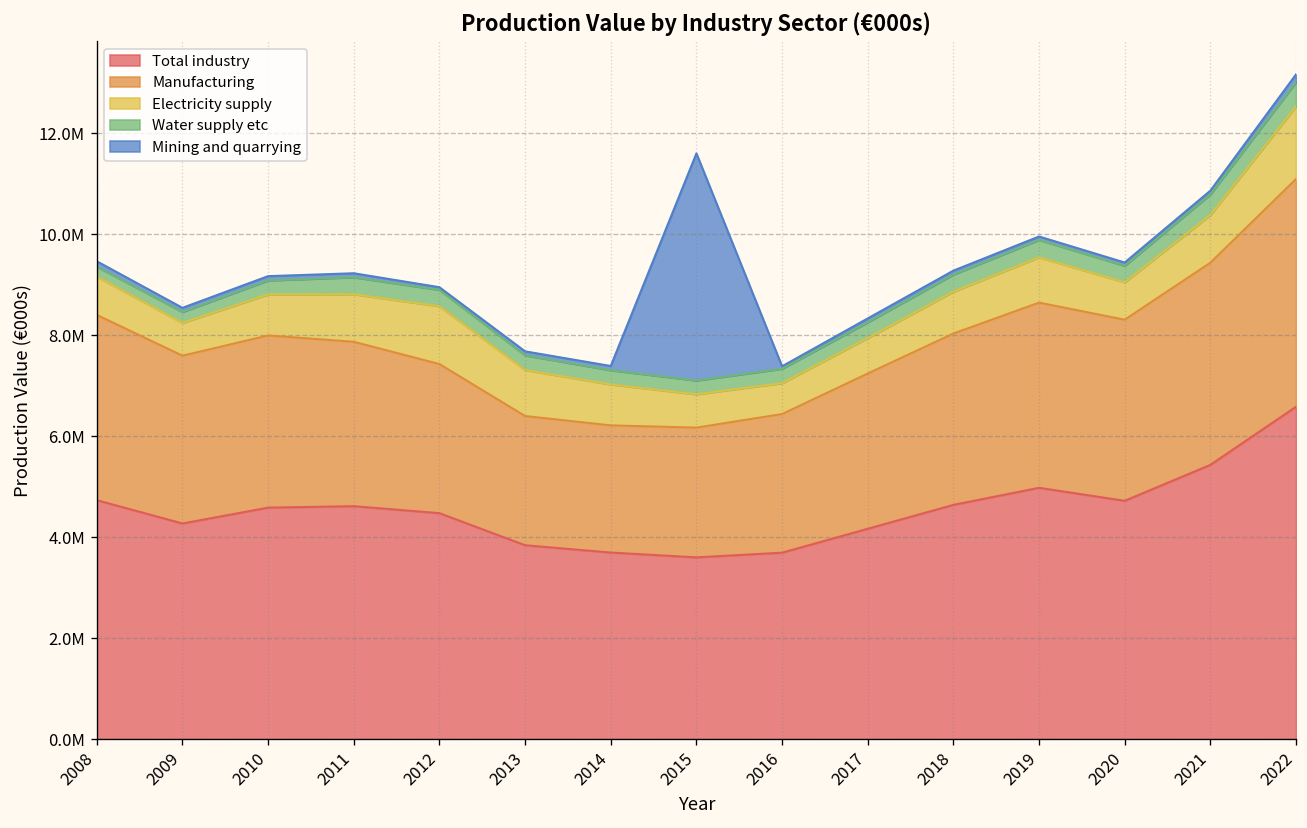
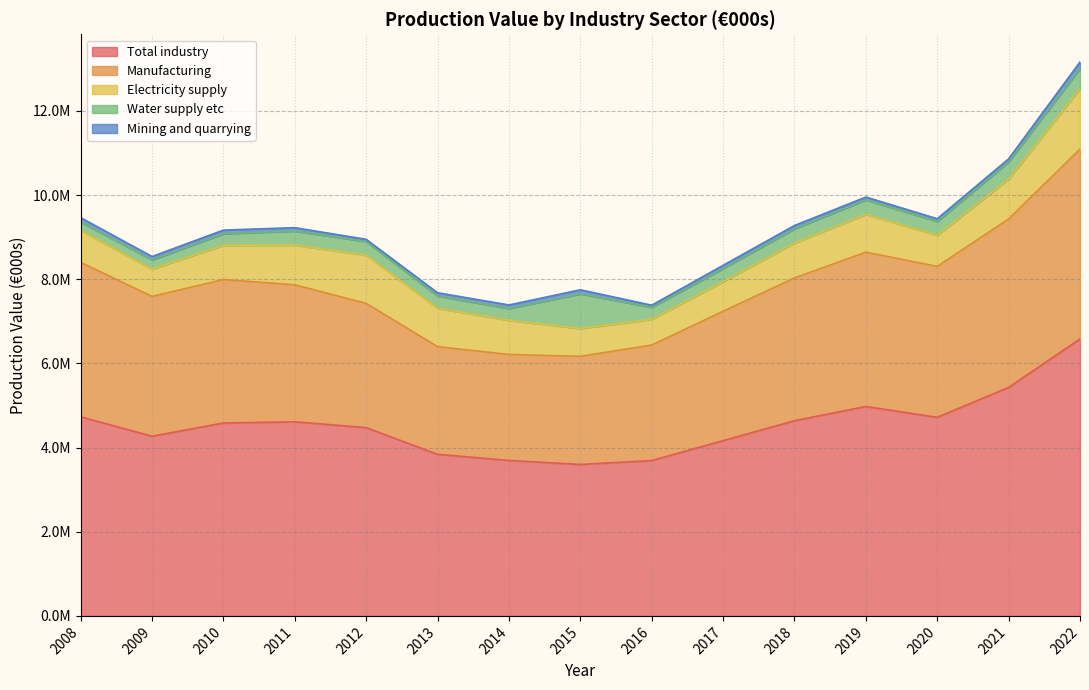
Water supply etc, 2015: 300000 -> 800000
Mining and quarrying, 2015: 4500000 -> 100000
